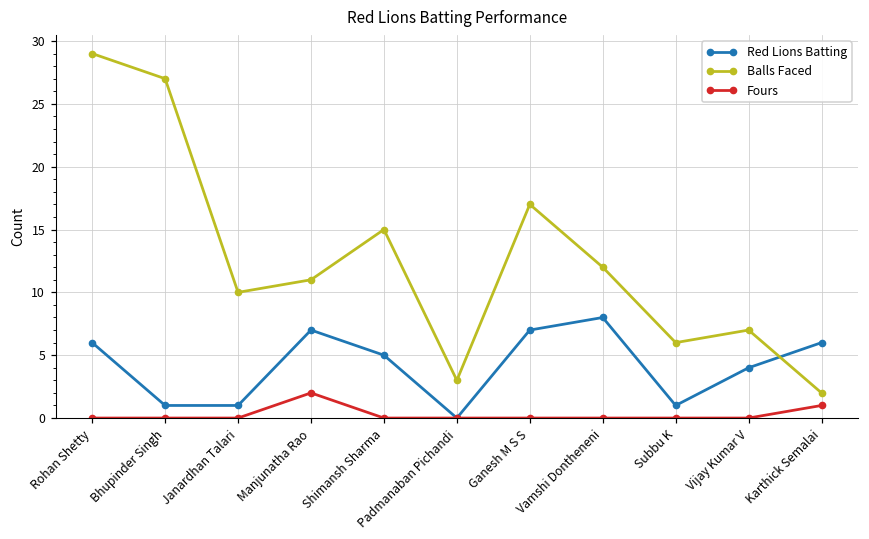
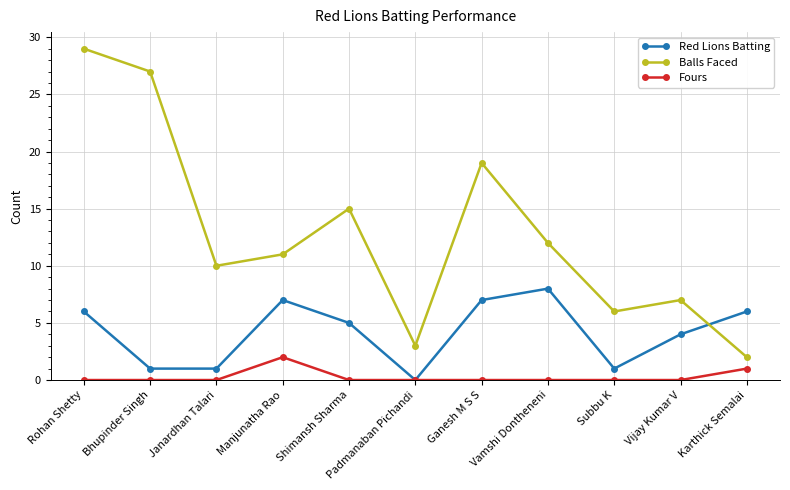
Balls Faced, Ganesh M S S: 17 -> 19
